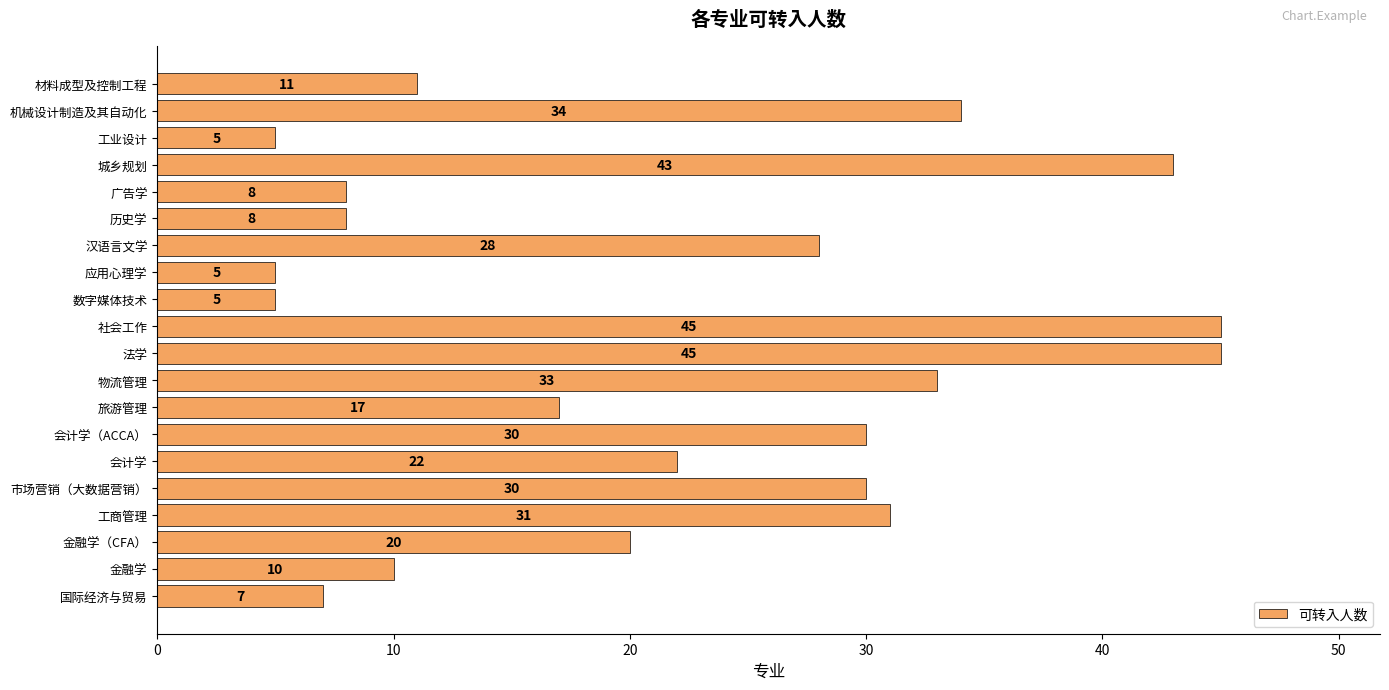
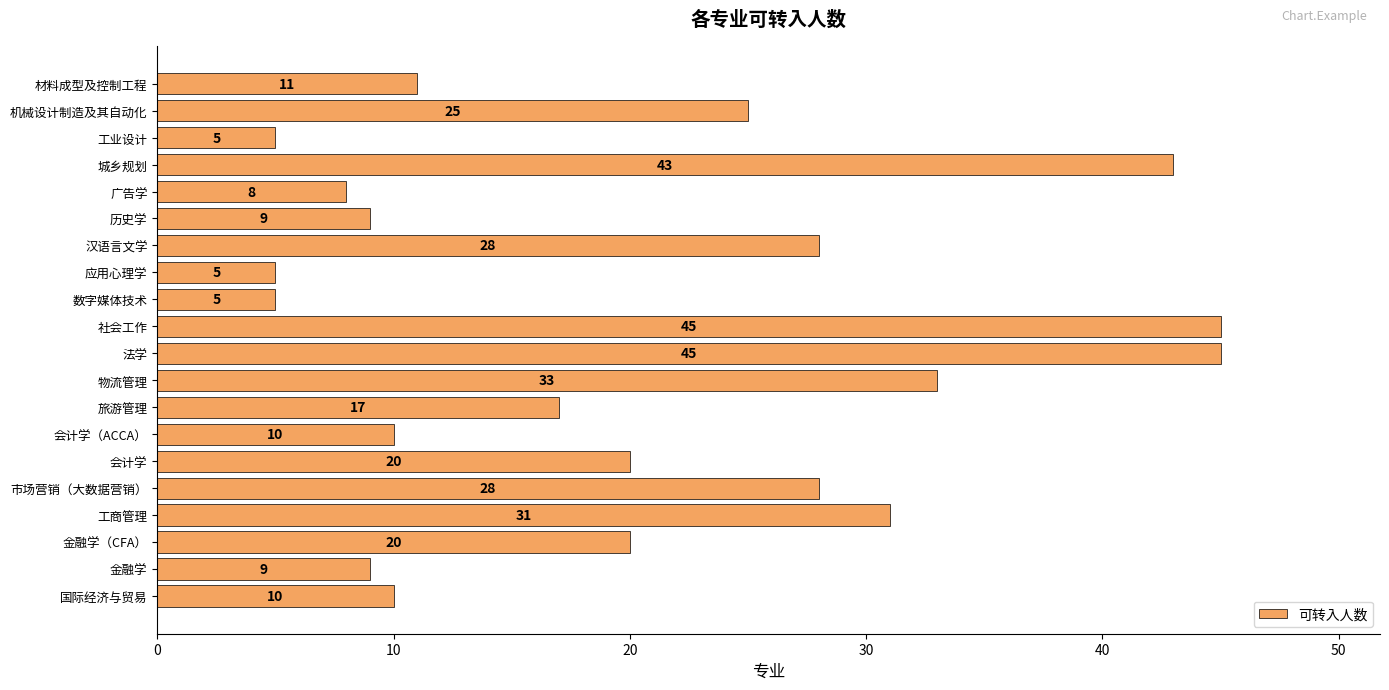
机械设计制造及其自动化: 34 -> 25
历史学: 8 -> 9
会计学（ACCA）: 30 -> 10
会计学: 22 -> 20
市场营销（大数据营销）: 30 -> 28
金融学: 10 -> 9
国际经济与贸易: 7 -> 10
